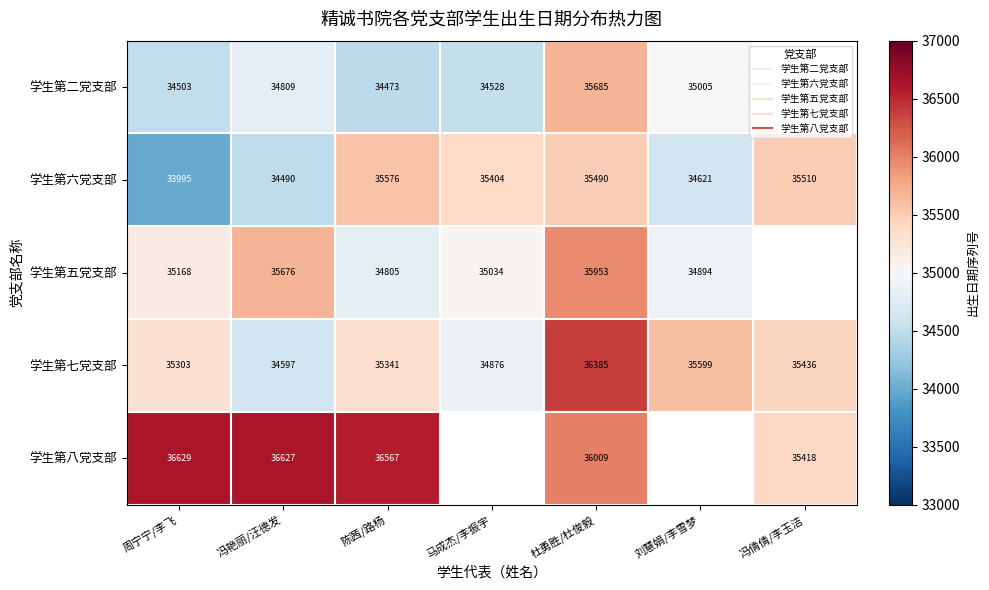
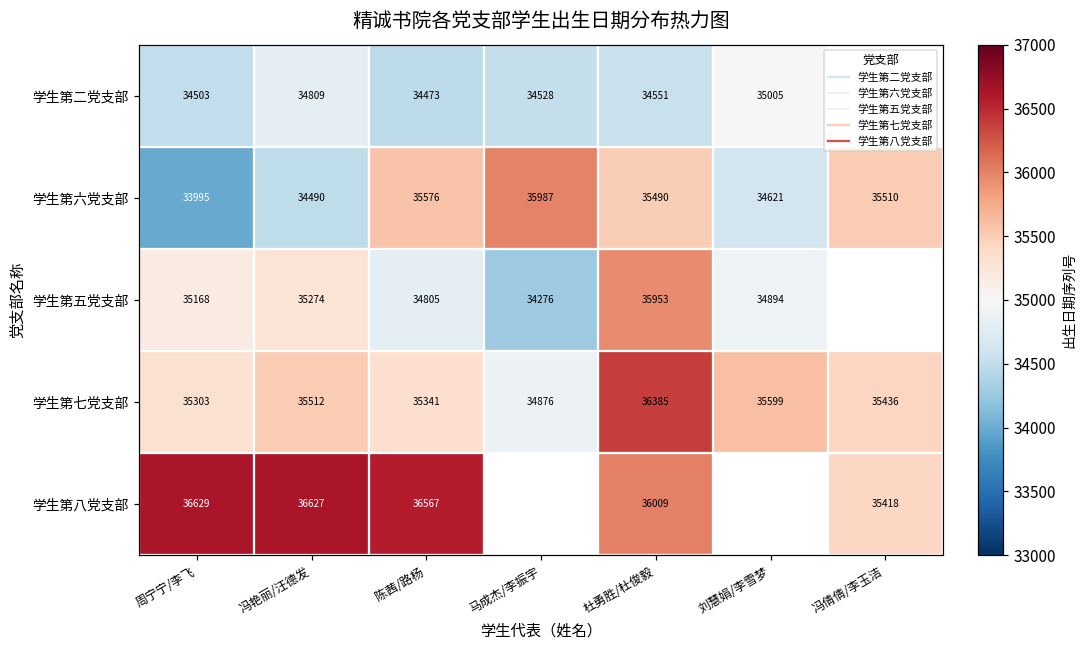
学生第二党支部, 杜勇胜/杜俊毅: 35685 -> 34551
学生第六党支部, 马成杰/李振宇: 35404 -> 35987
学生第五党支部, 冯艳丽/汪德发: 35676 -> 35274
学生第五党支部, 马成杰/李振宇: 35034 -> 34276
学生第七党支部, 冯艳丽/汪德发: 34597 -> 35512
